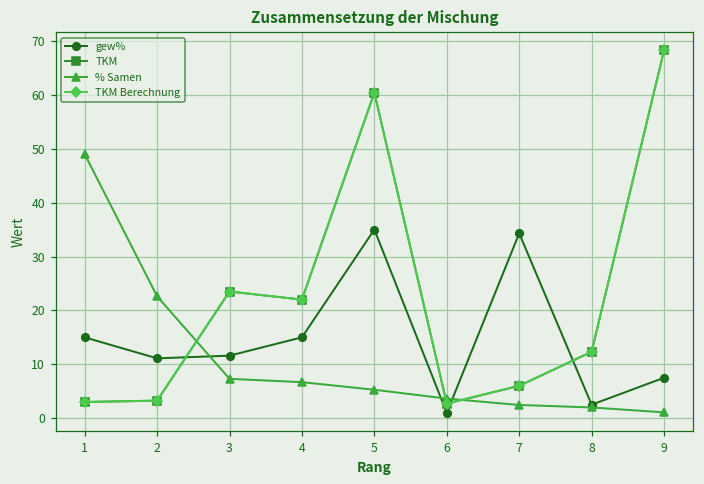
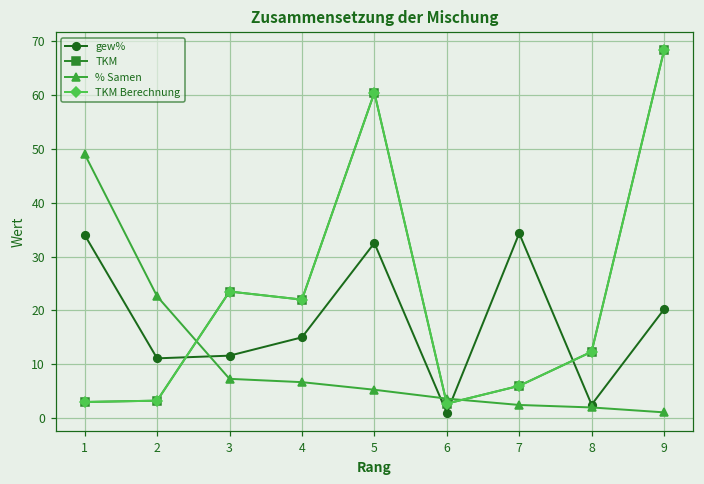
gew%, 1: 15 -> 34
gew%, 5: 35 -> 33
gew%, 9: 8 -> 20
